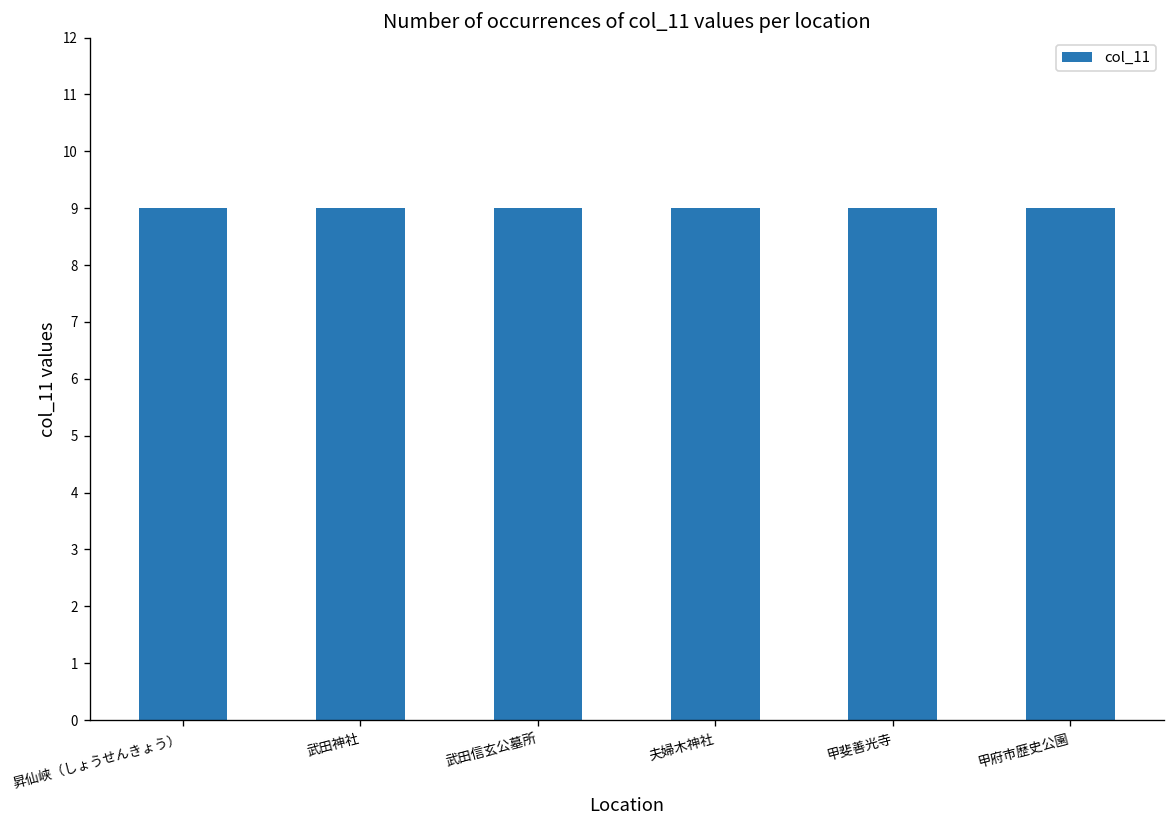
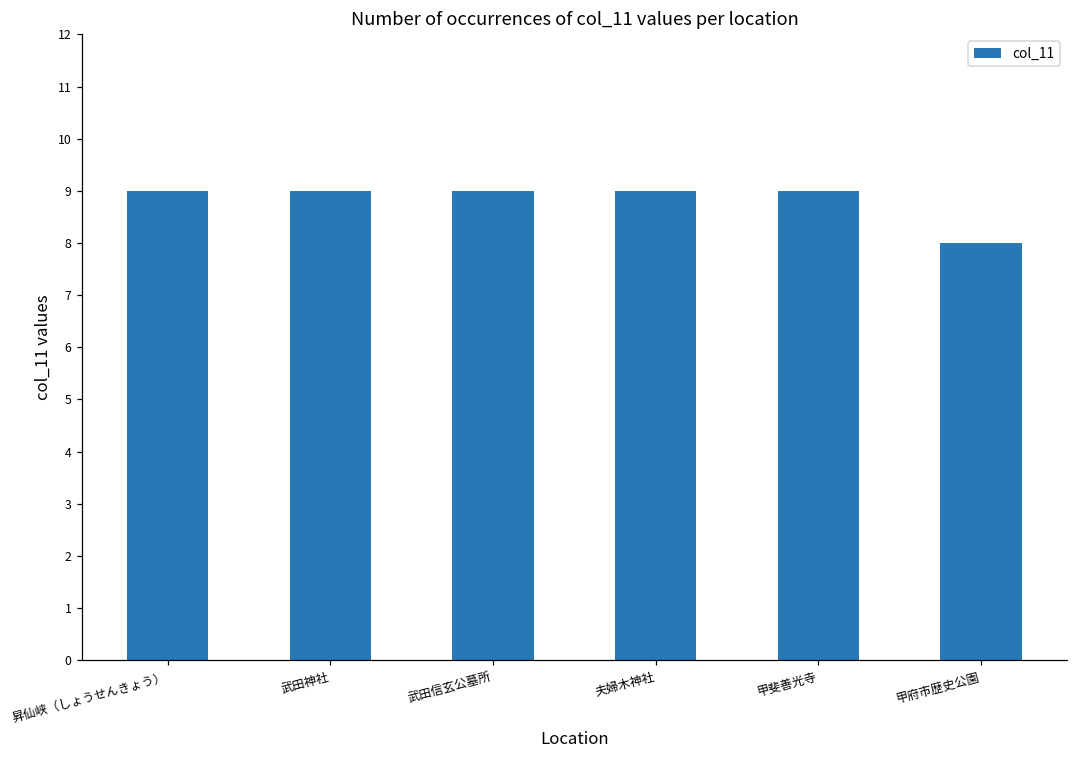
甲府市歴史公園: 9 -> 8
